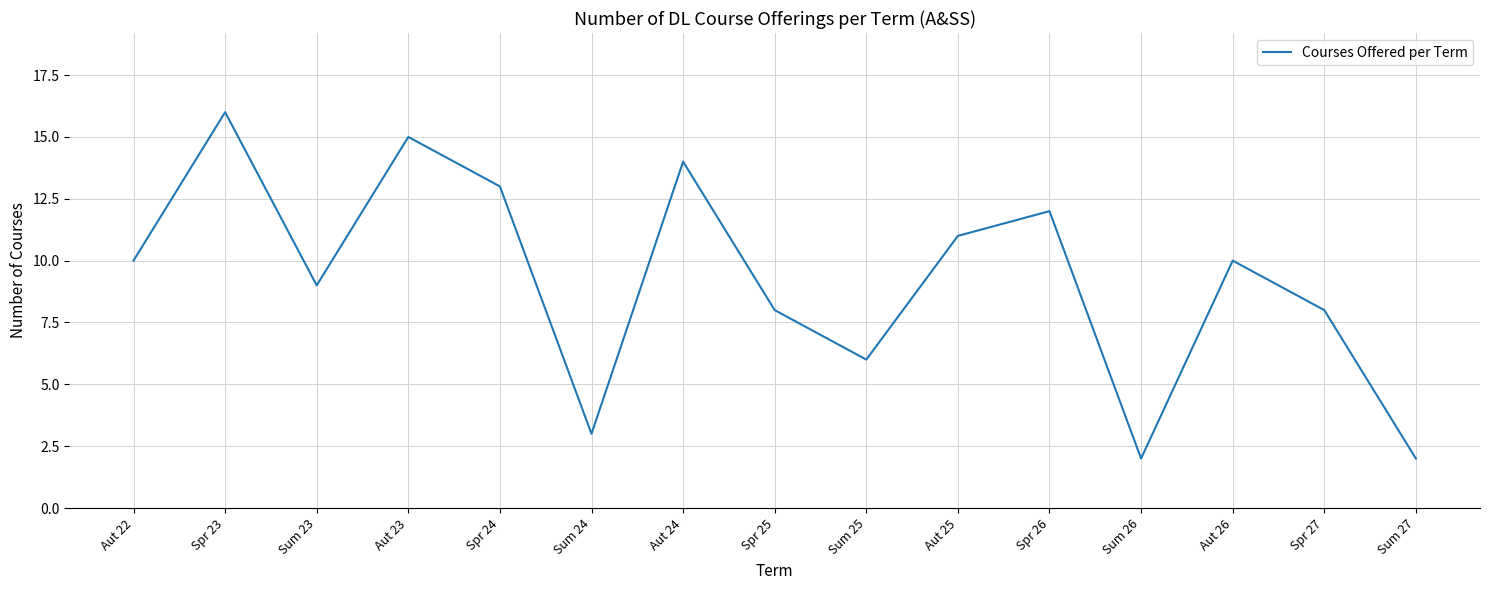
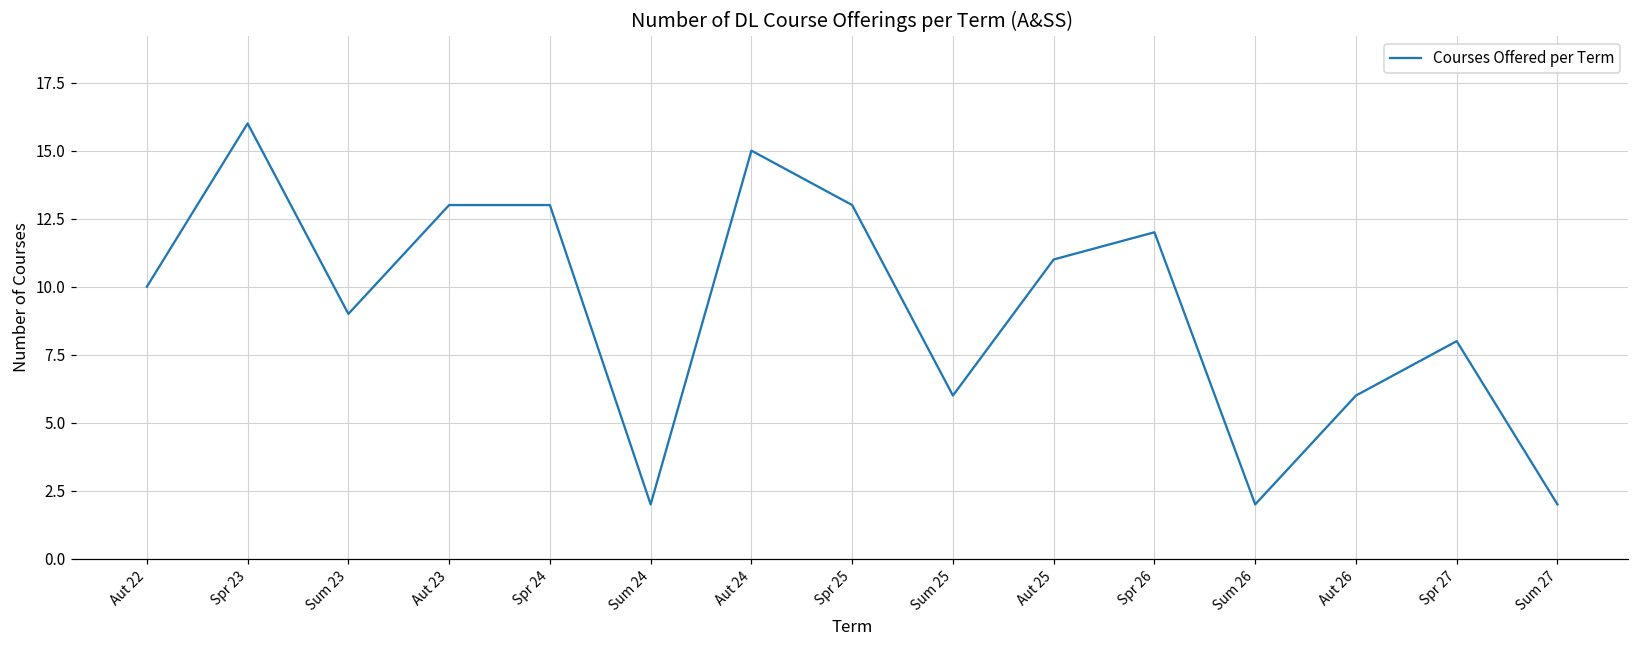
Aut 23: 15 -> 13
Sum 24: 3 -> 2
Aut 24: 14 -> 15
Spr 25: 8 -> 13
Aut 26: 10 -> 6
